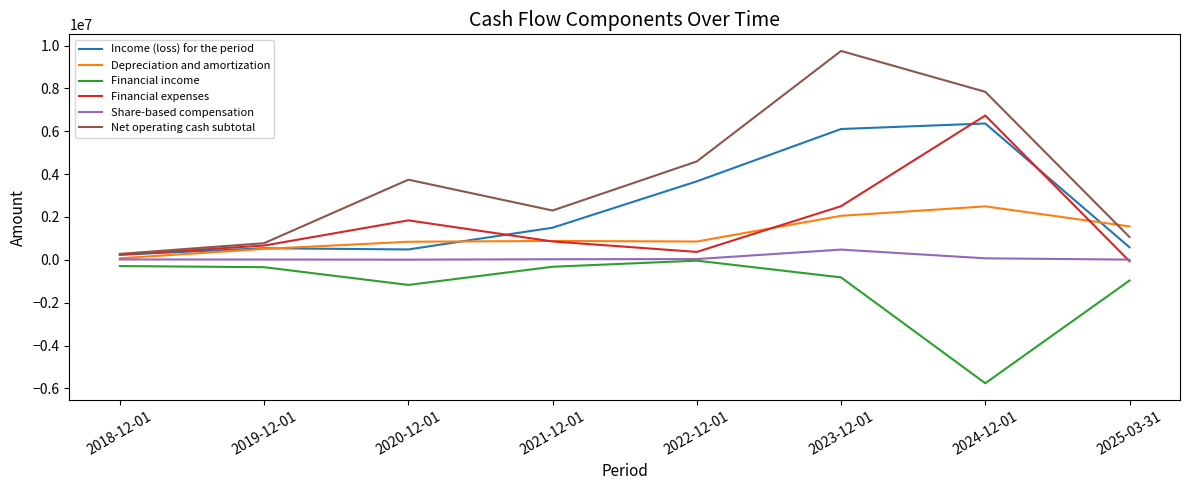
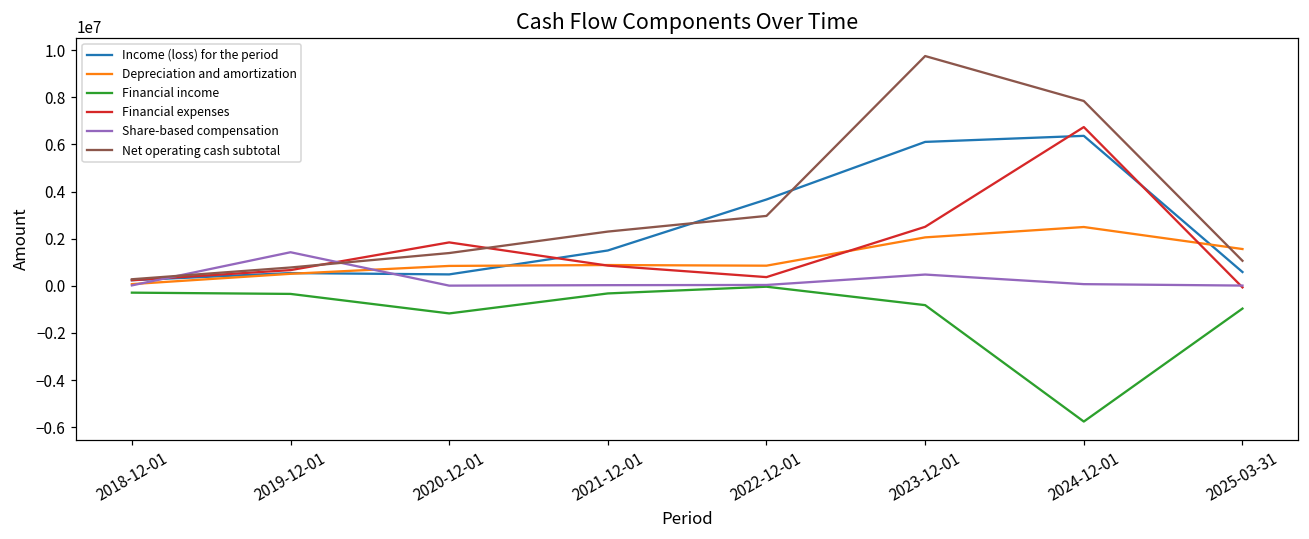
Share-based compensation, 2019-12-01: 0 -> 1400000
Net operating cash subtotal, 2020-12-01: 3700000 -> 1400000
Net operating cash subtotal, 2022-12-01: 4600000 -> 3000000
